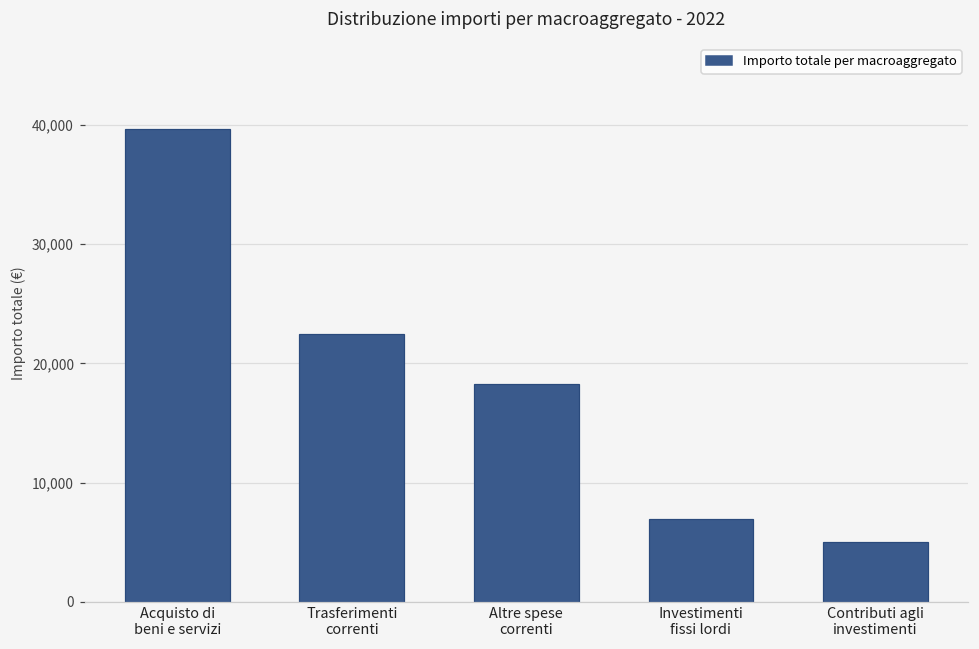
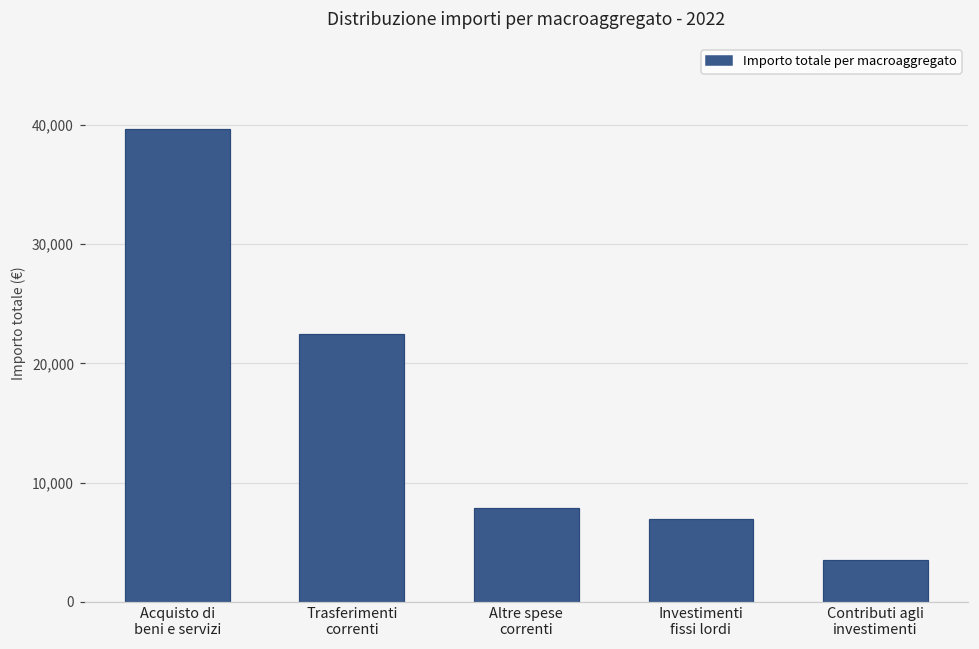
Altre spese correnti: 18,300 -> 7,900
Contributi agli investimenti: 5,000 -> 3,500
